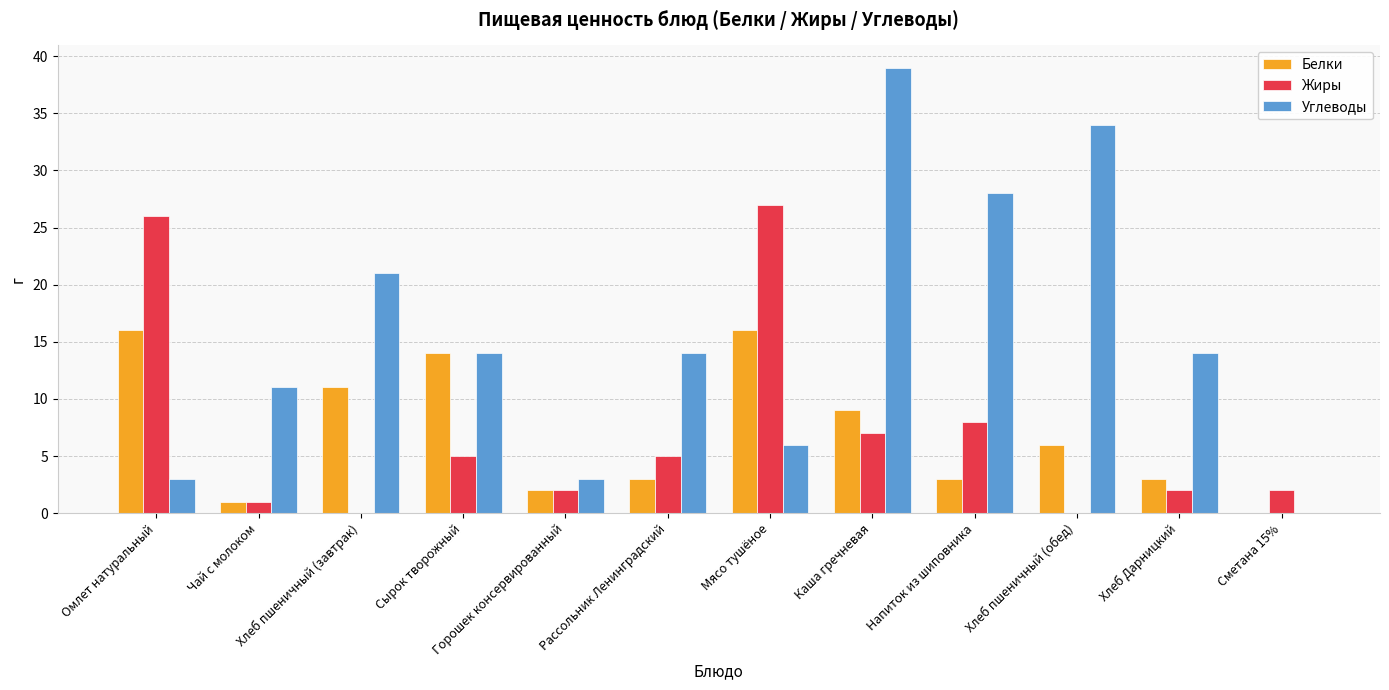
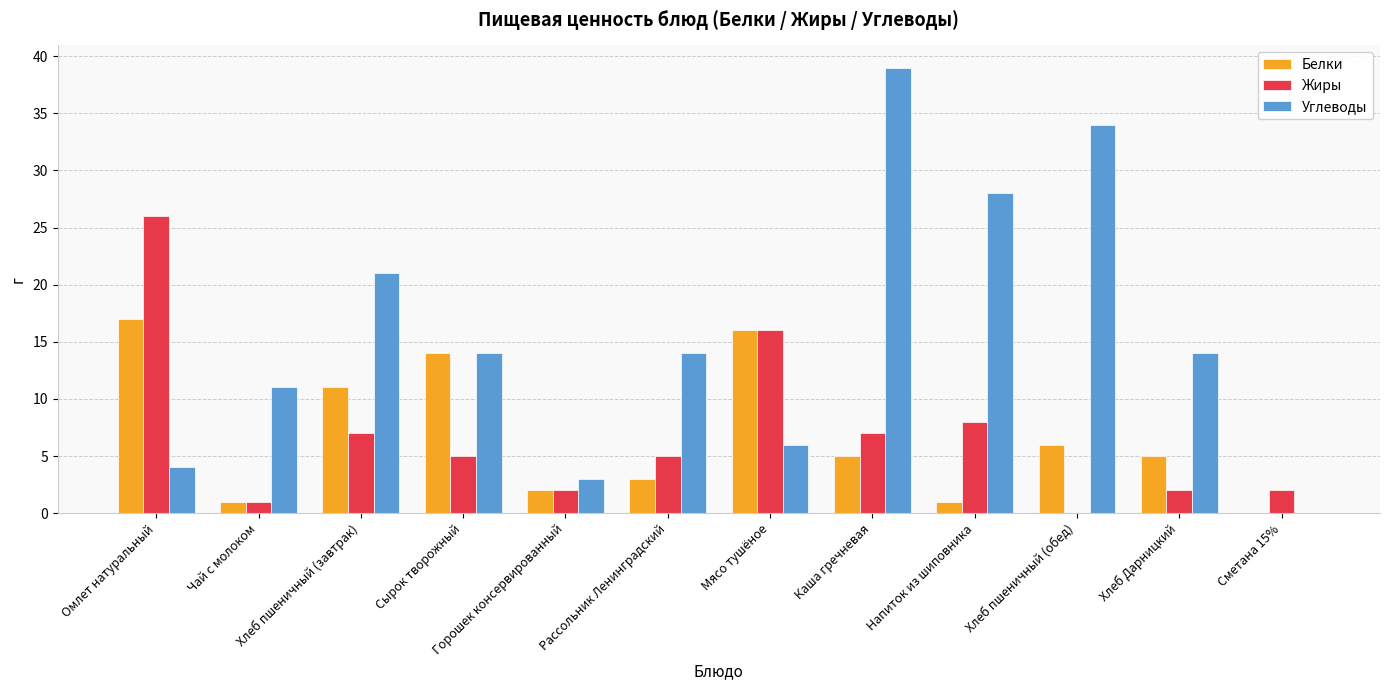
Белки, Омлет натуральный: 16 -> 17
Углеводы, Омлет натуральный: 3 -> 4
Жиры, Хлеб пшеничный (завтрак): 0 -> 7
Жиры, Мясо тушёное: 27 -> 16
Белки, Каша гречневая: 9 -> 5
Белки, Напиток из шиповника: 3 -> 1
Белки, Хлеб Дарницкий: 3 -> 5
